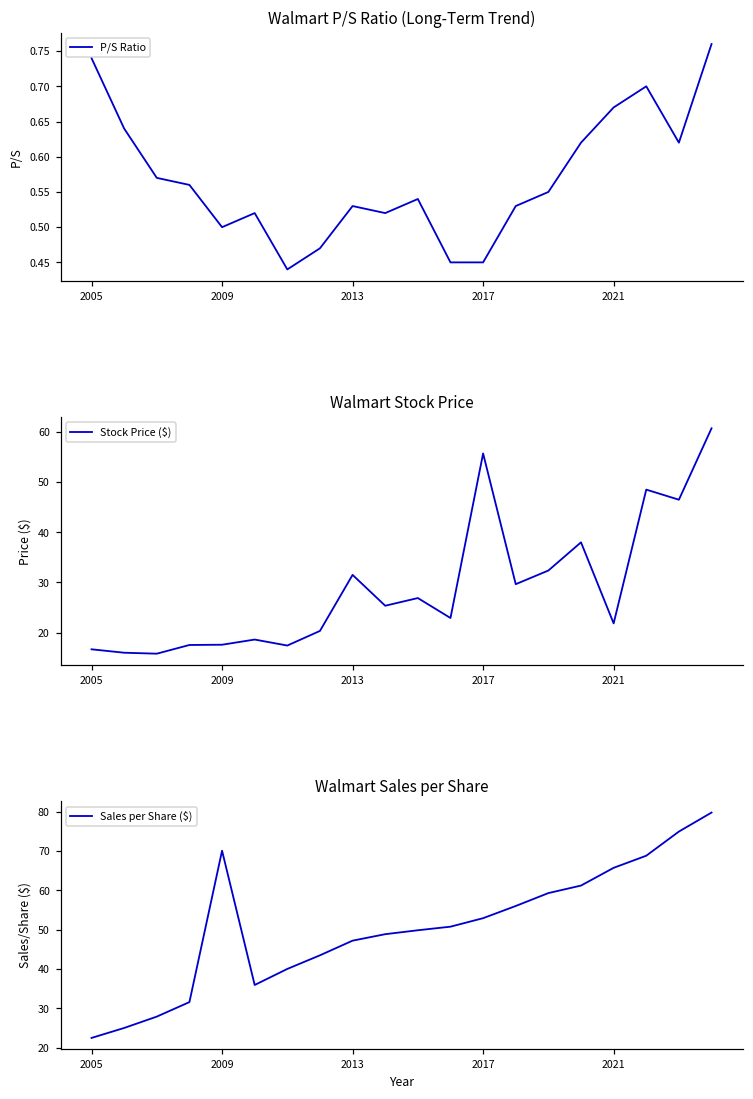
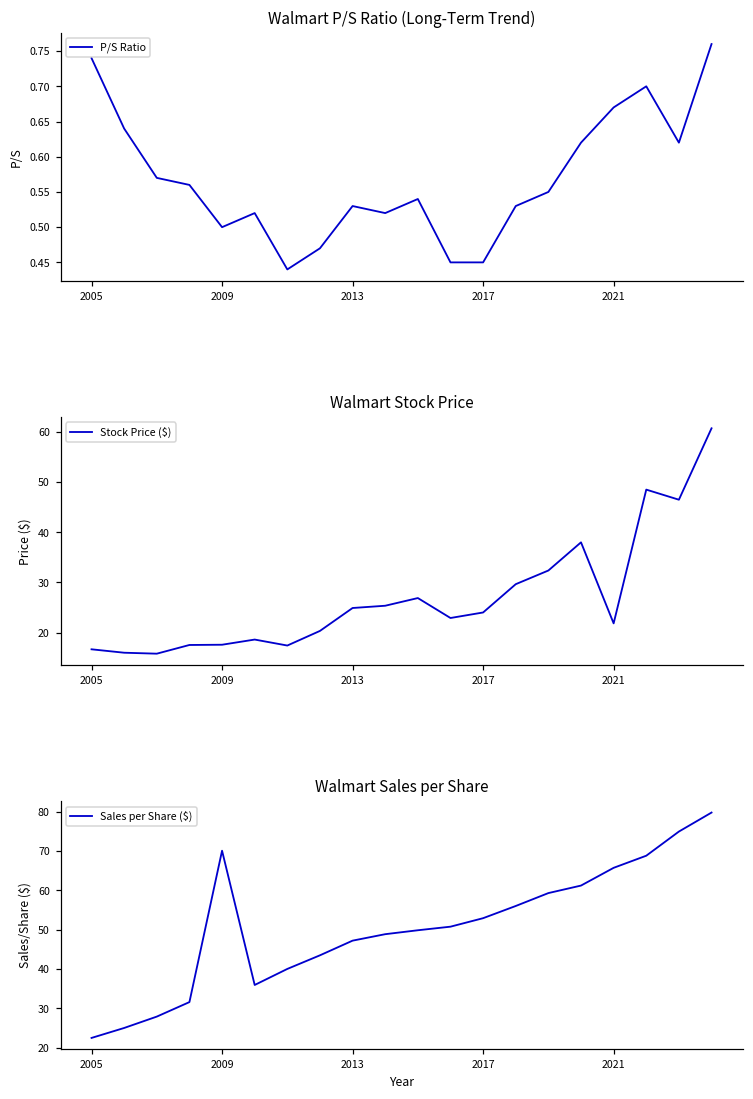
Walmart Stock Price, 2013: 32 -> 25
Walmart Stock Price, 2017: 56 -> 24
